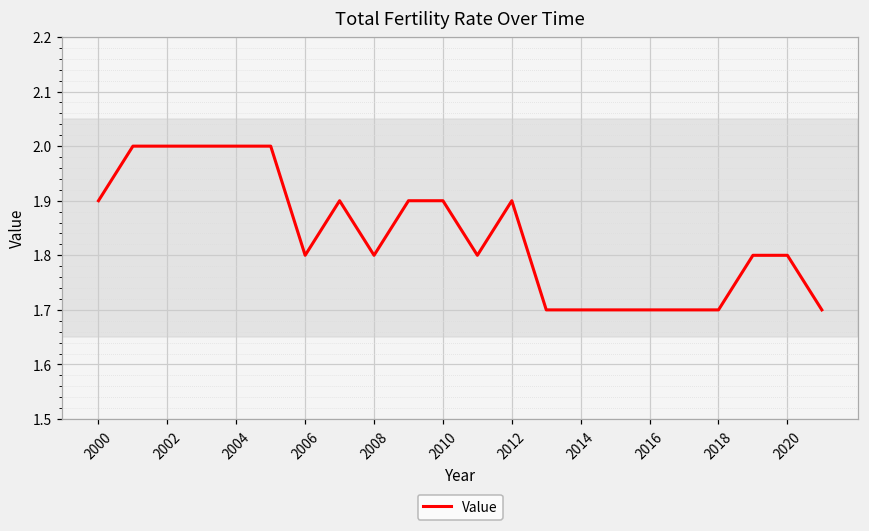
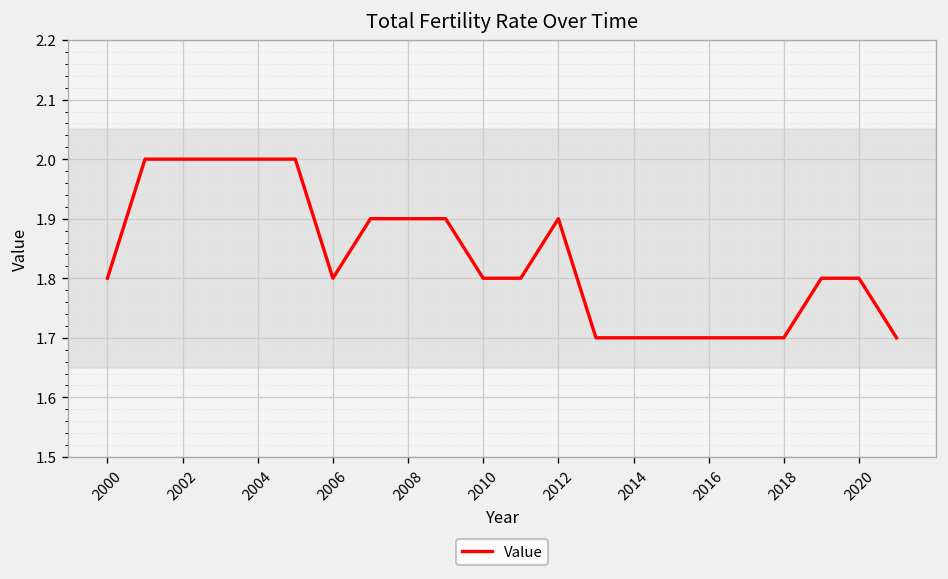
2000: 1.9 -> 1.8
2008: 1.8 -> 1.9
2010: 1.9 -> 1.8
